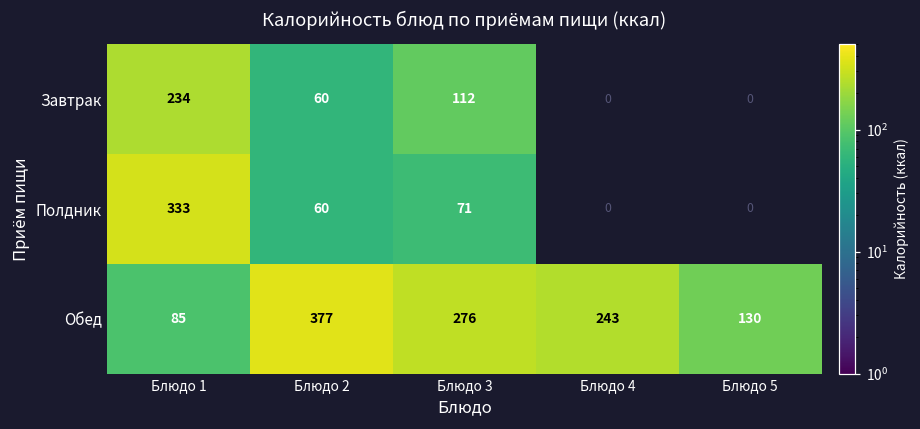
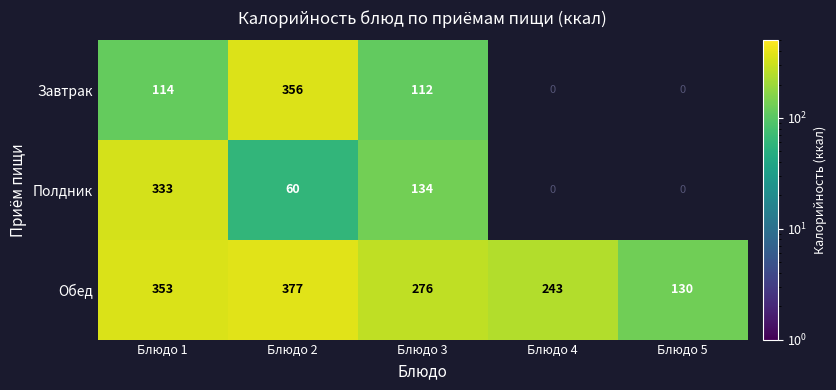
Завтрак, Блюдо 1: 234 -> 114
Завтрак, Блюдо 2: 60 -> 356
Полдник, Блюдо 3: 71 -> 134
Обед, Блюдо 1: 85 -> 353
